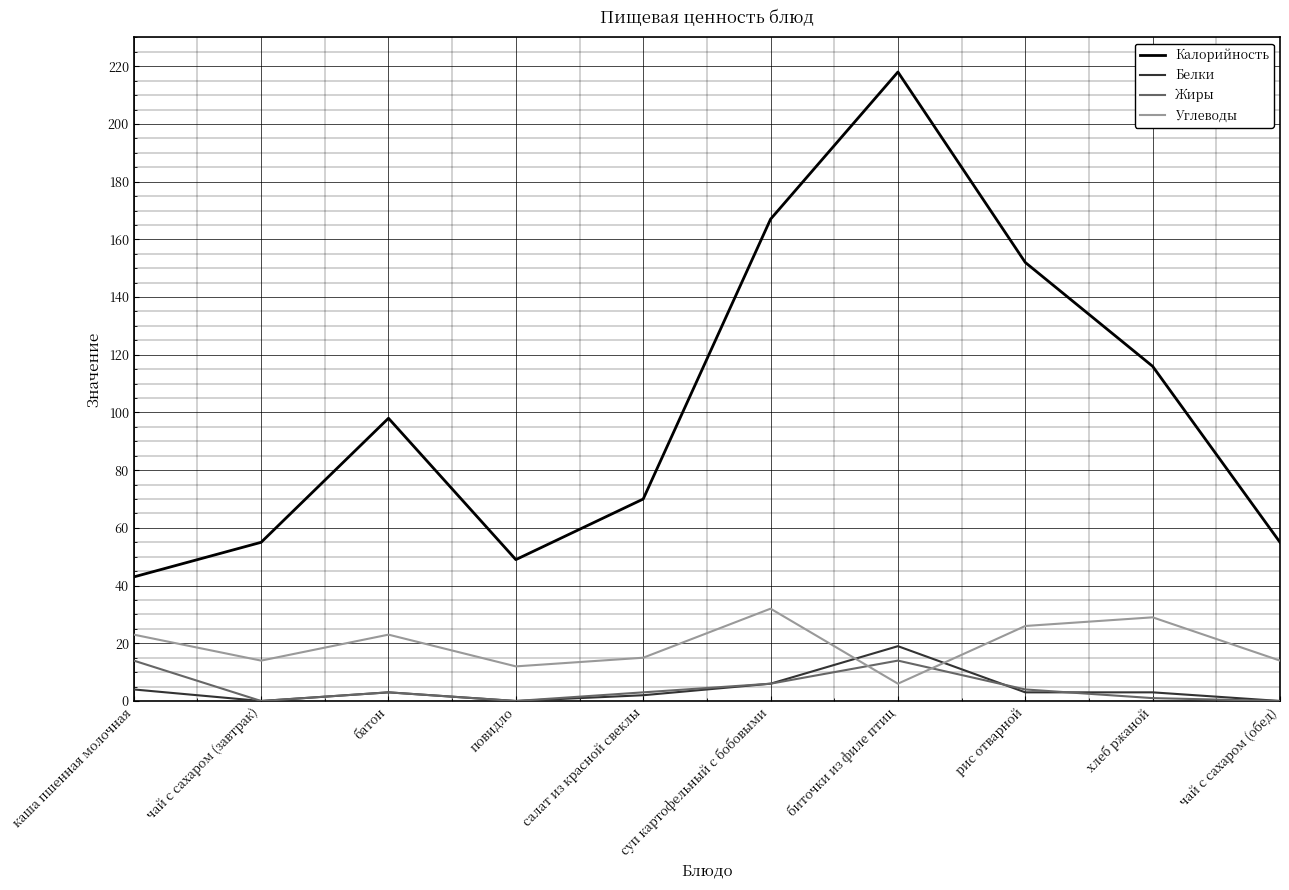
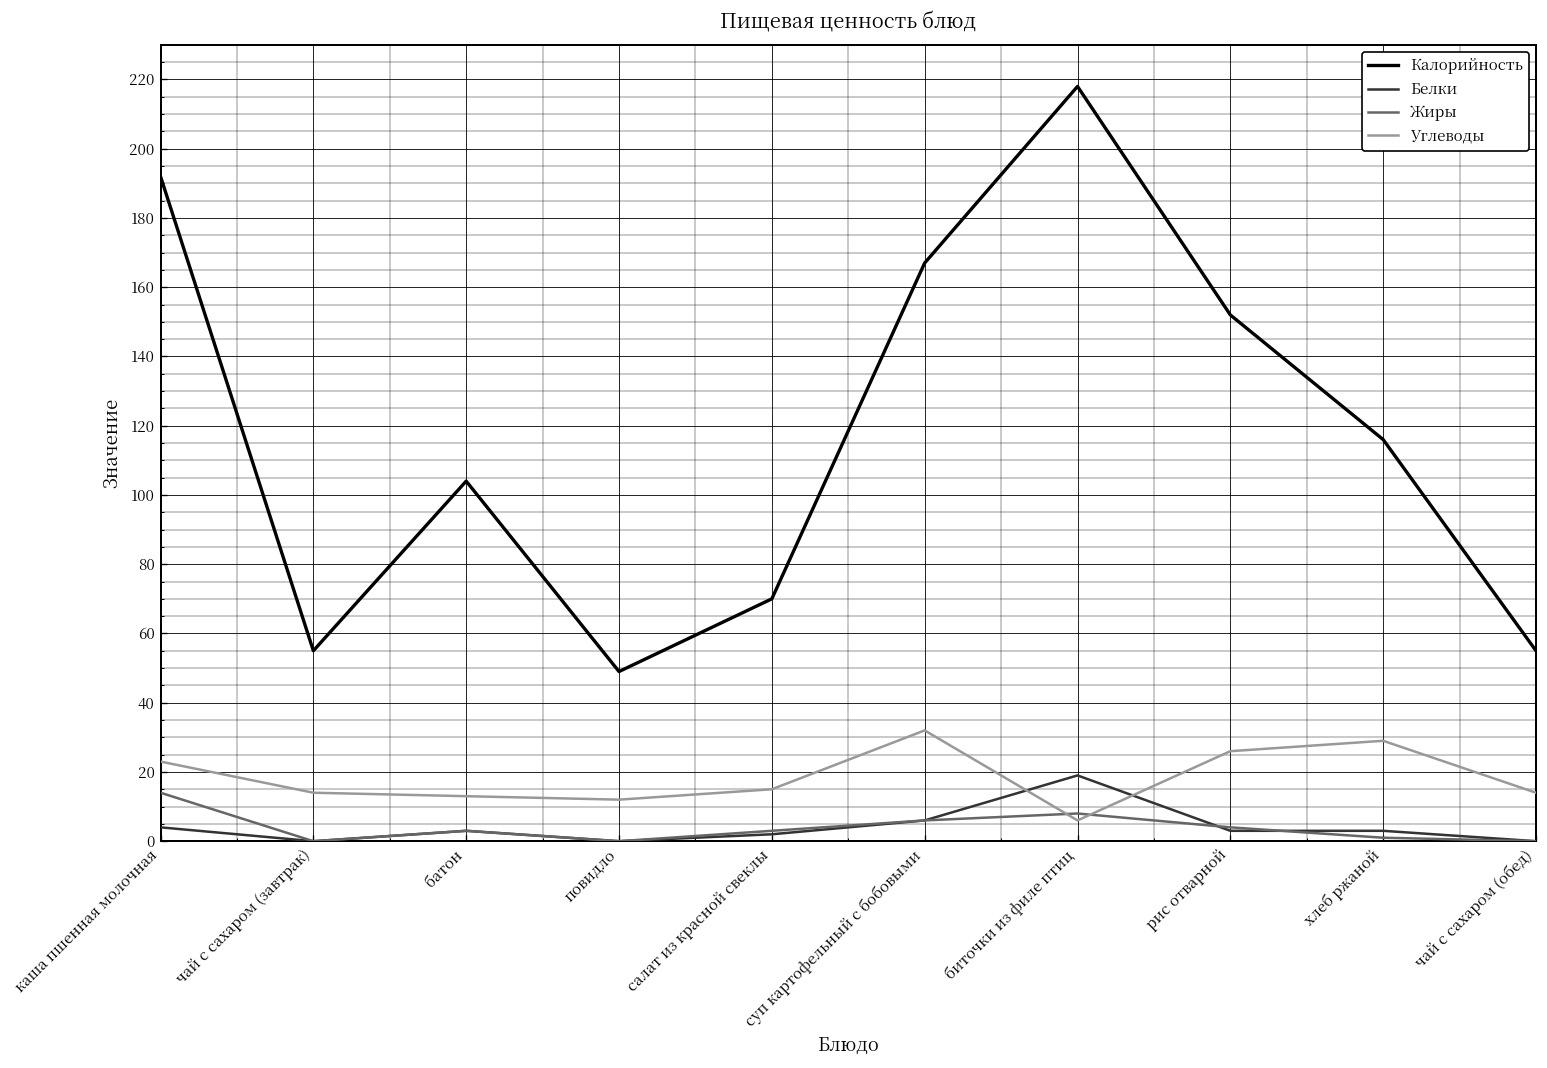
Калорийность, каша пшенная молочная: 43 -> 192
Калорийность, батон: 98 -> 104
Углеводы, батон: 23 -> 13
Жиры, биточки из филе птиц: 14 -> 8
